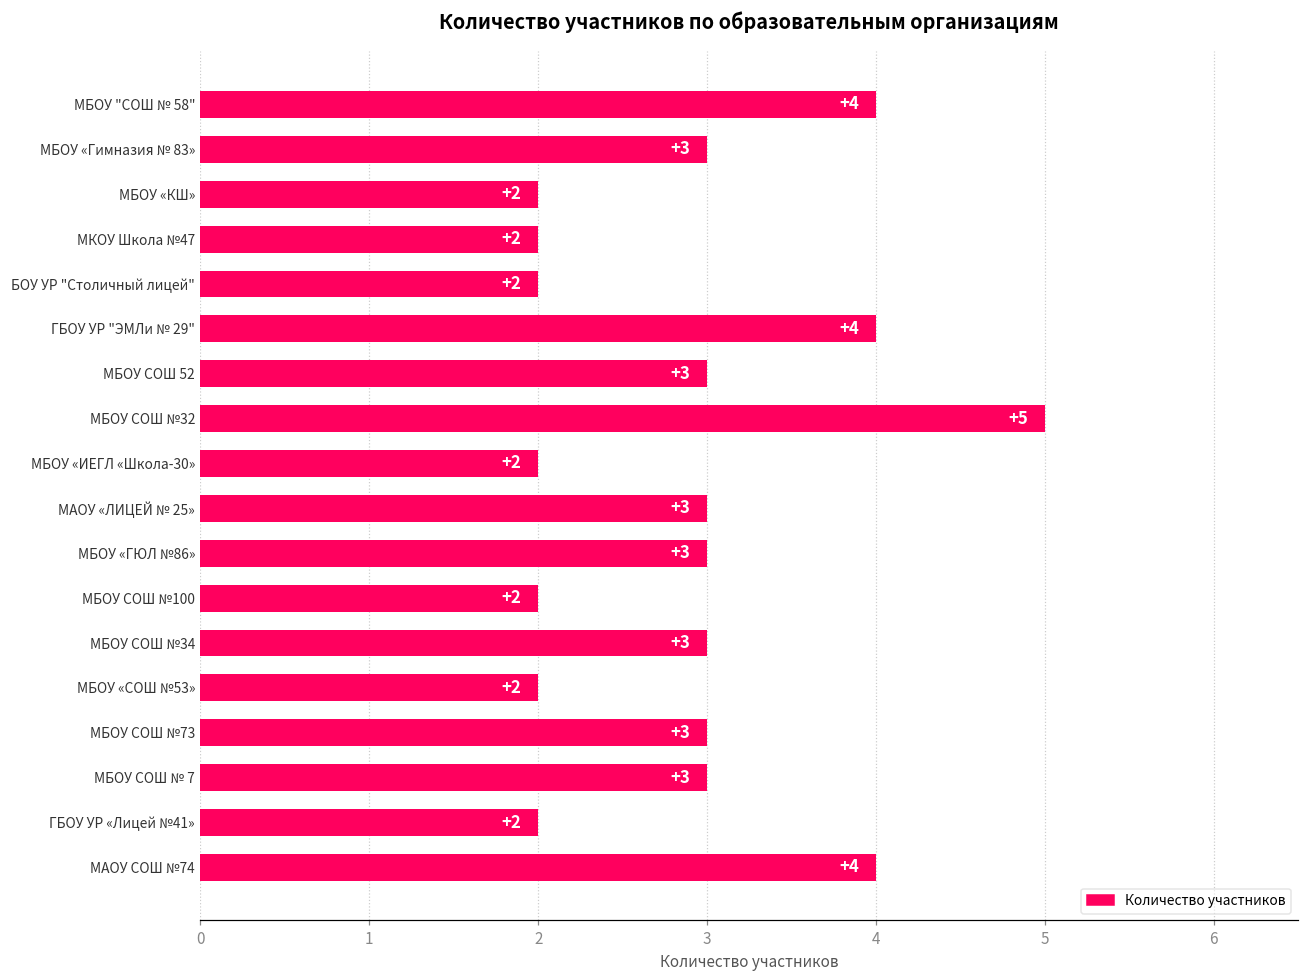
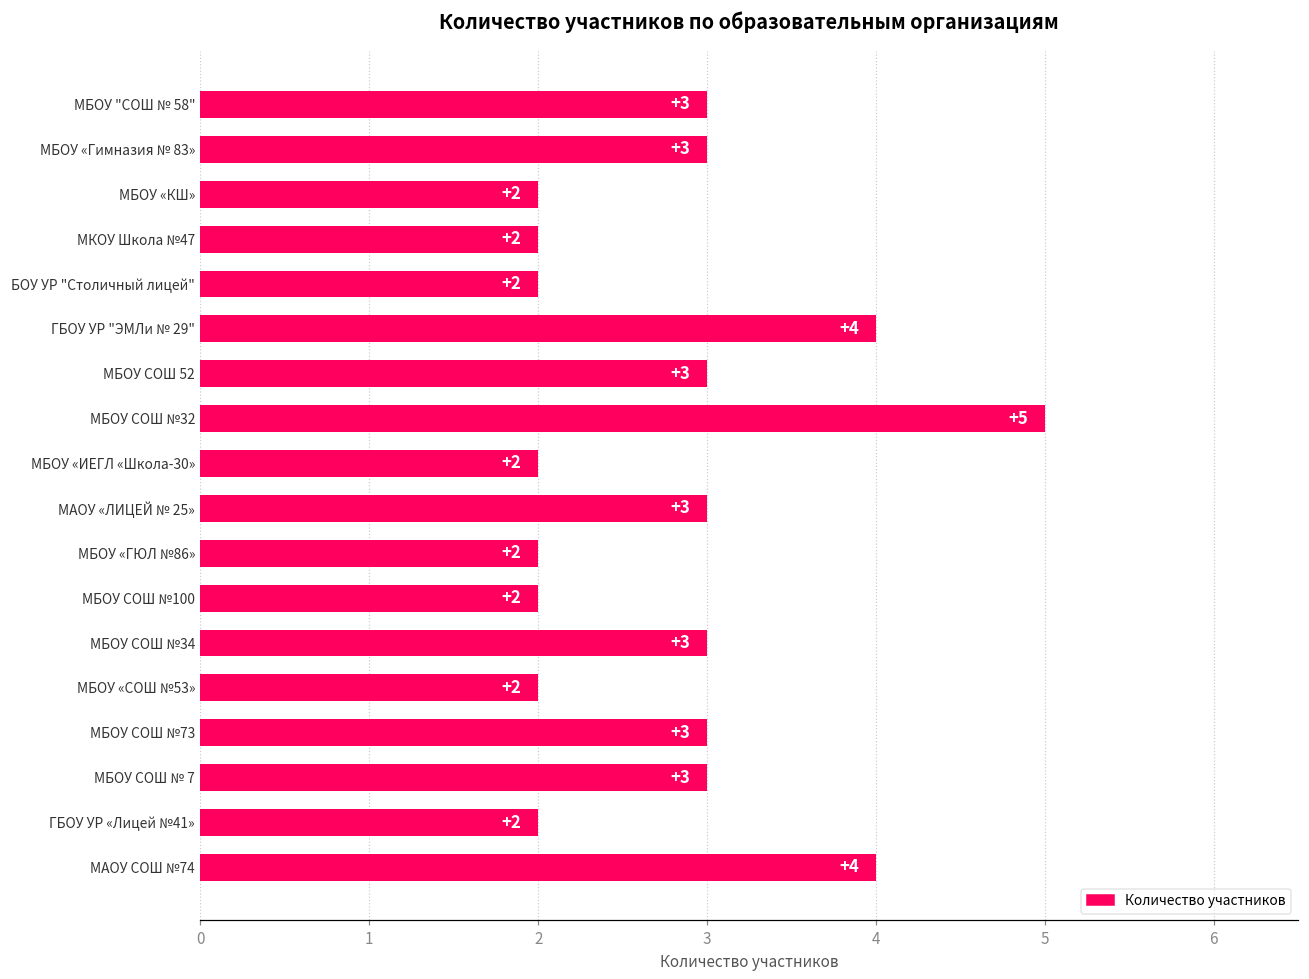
МБОУ "СОШ № 58": +4 -> +3
МБОУ «ГЮЛ №86»: +3 -> +2
